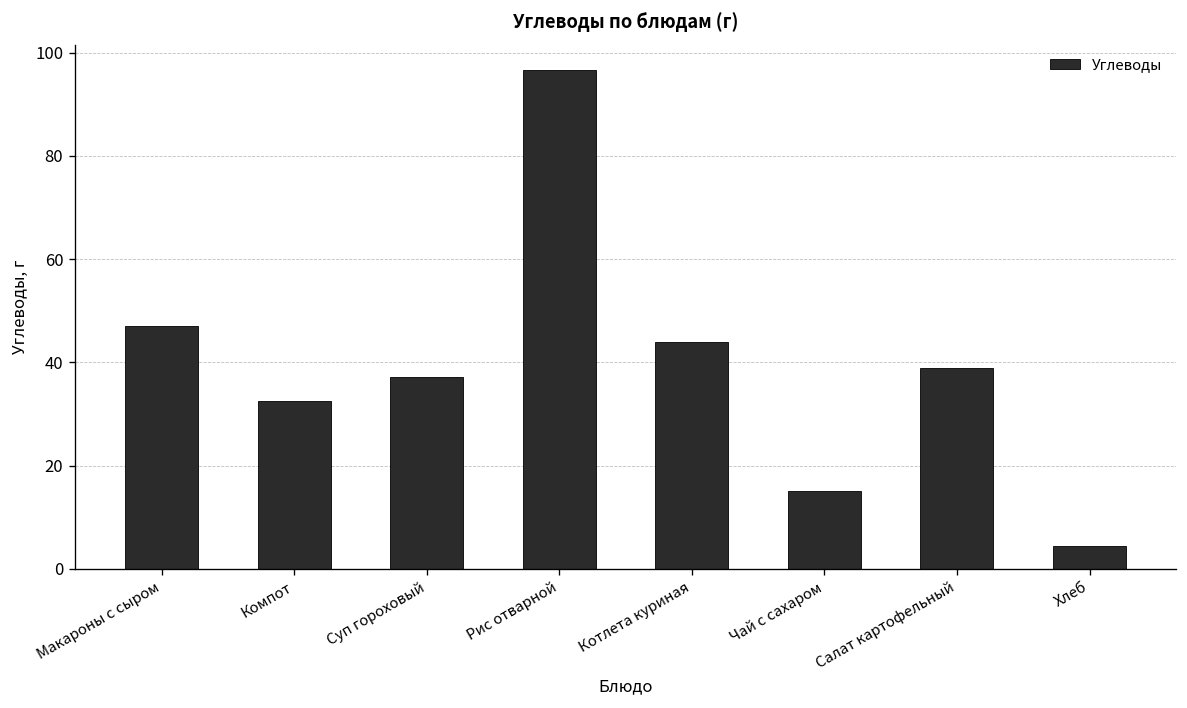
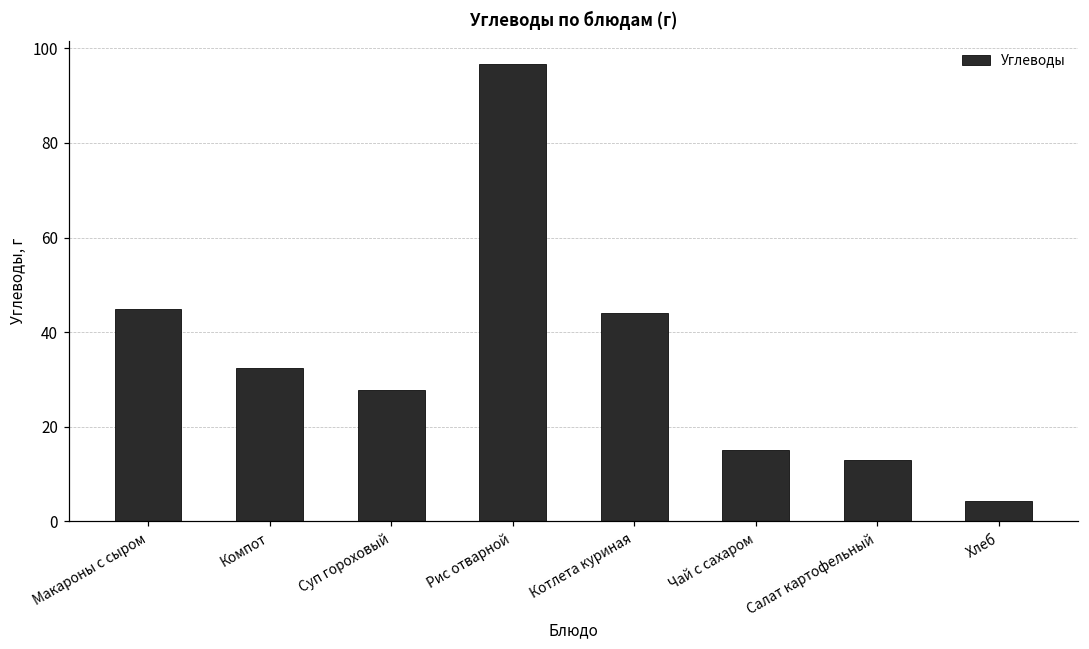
Макароны с сыром: 47 -> 45
Суп гороховый: 37 -> 28
Салат картофельный: 39 -> 13
